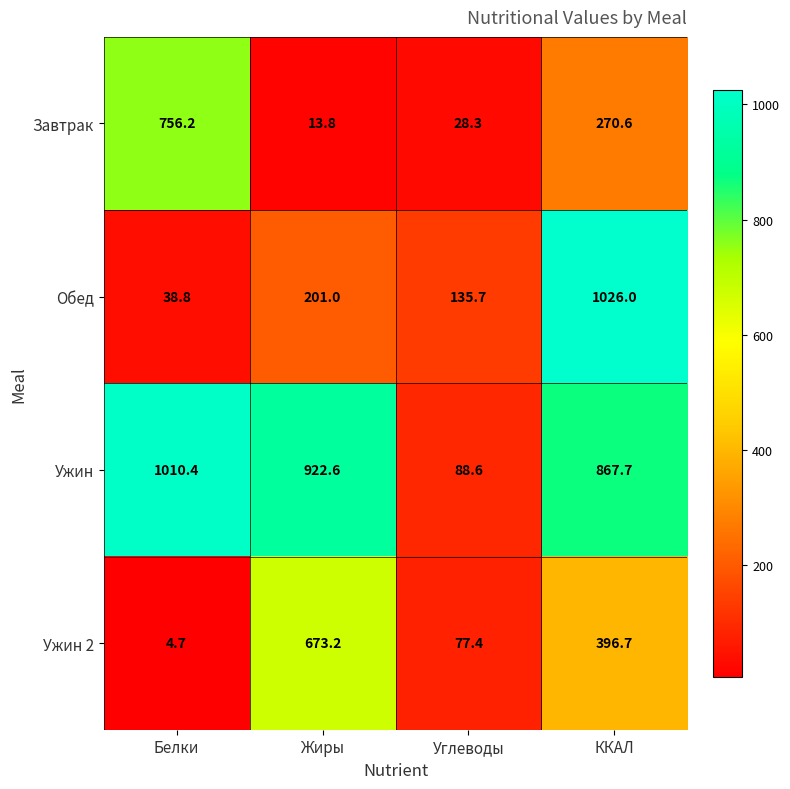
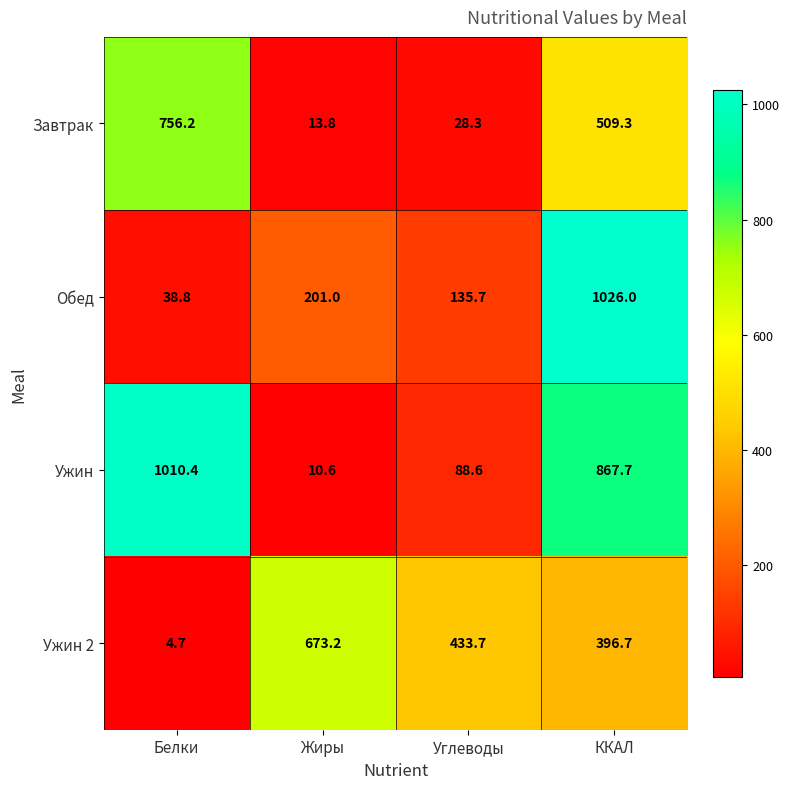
Завтрак, ККАЛ: 270.6 -> 509.3
Ужин, Жиры: 922.6 -> 10.6
Ужин 2, Углеводы: 77.4 -> 433.7
